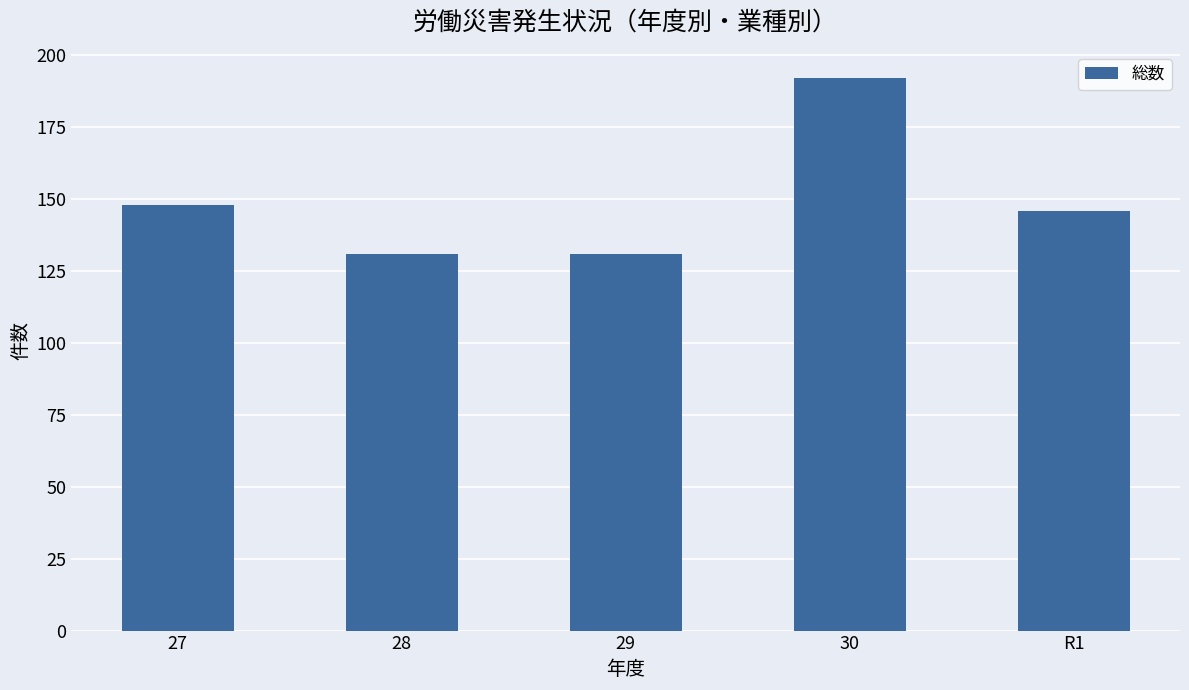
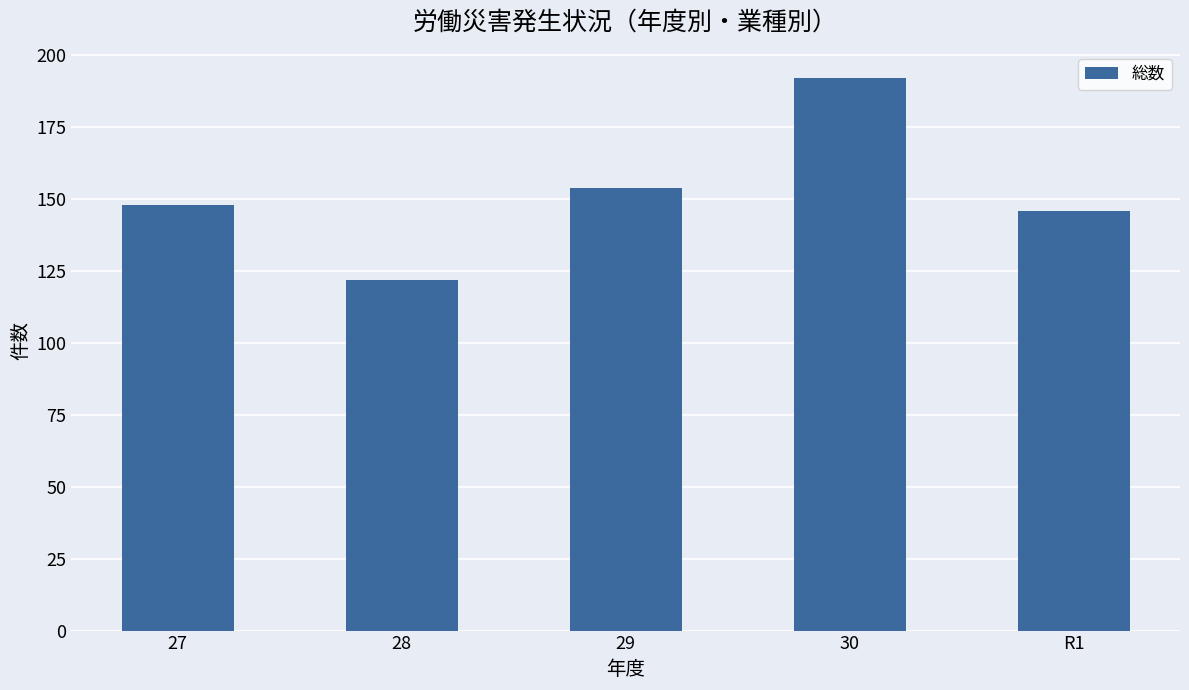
28: 131 -> 122
29: 131 -> 154
